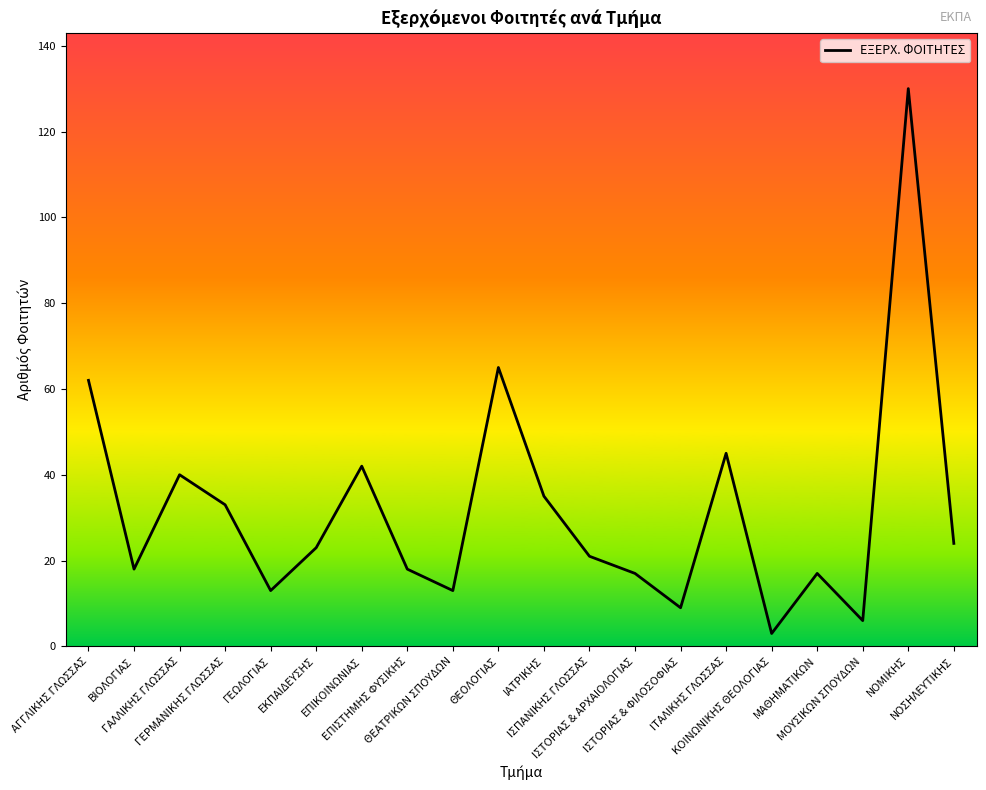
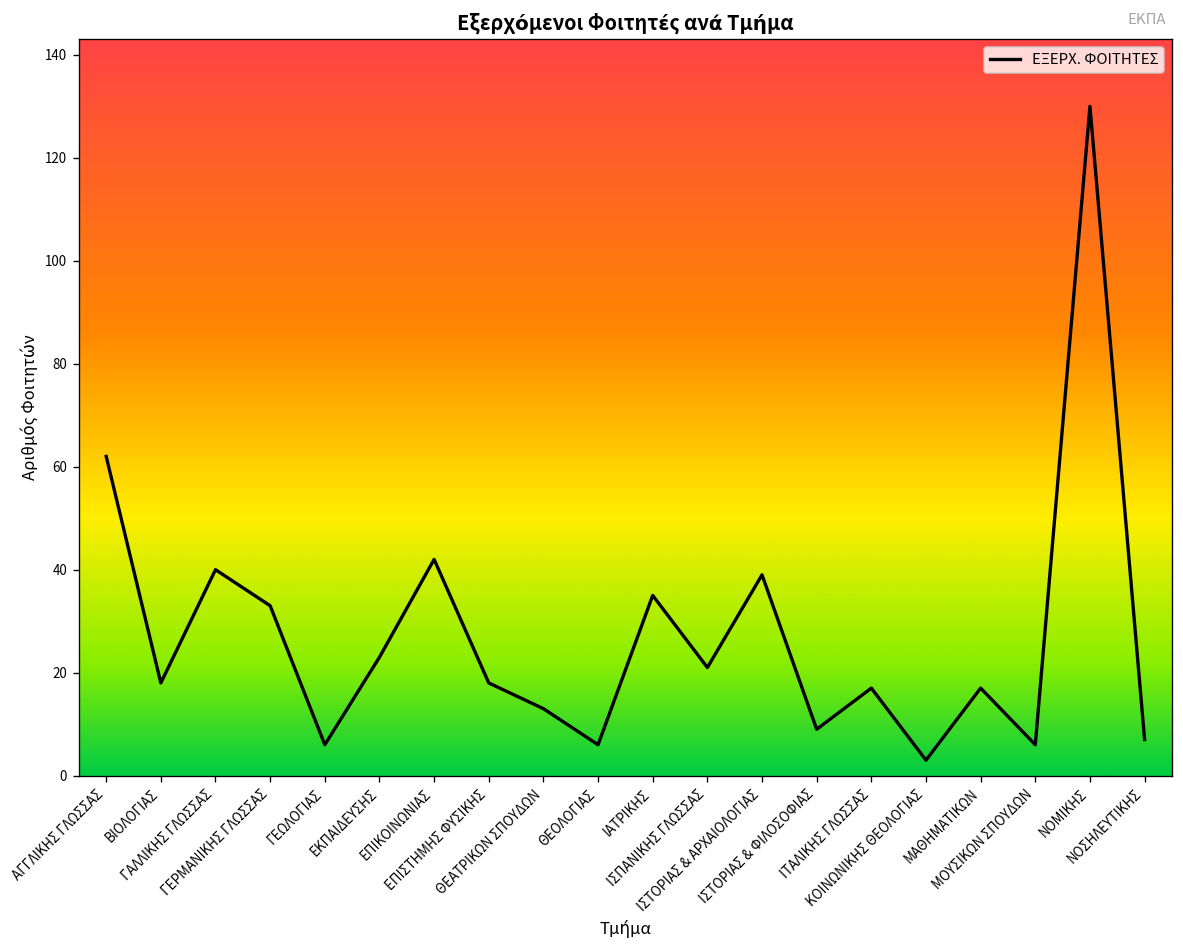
ΓΕΩΛΟΓΙΑΣ: 13 -> 6
ΘΕΟΛΟΓΙΑΣ: 65 -> 6
ΙΣΤΟΡΙΑΣ & ΑΡΧΑΙΟΛΟΓΙΑΣ: 17 -> 39
ΙΤΑΛΙΚΗΣ ΓΛΩΣΣΑΣ: 45 -> 17
ΝΟΣΗΛΕΥΤΙΚΗΣ: 24 -> 7
